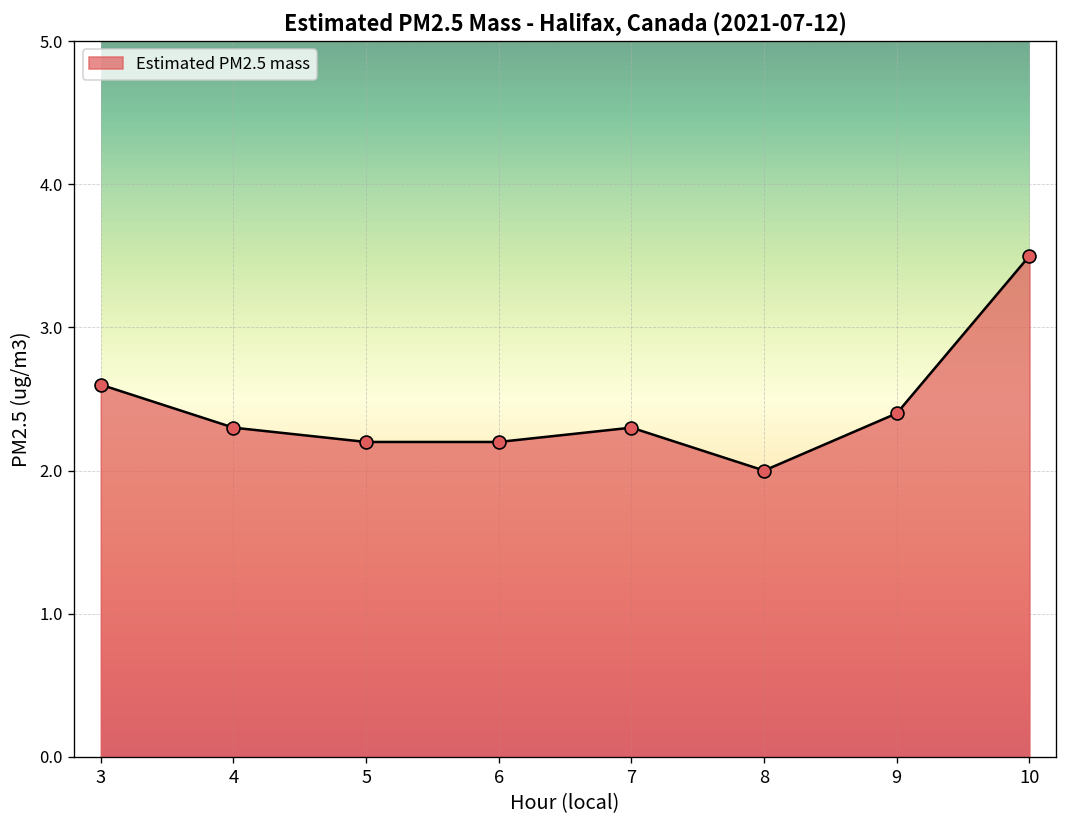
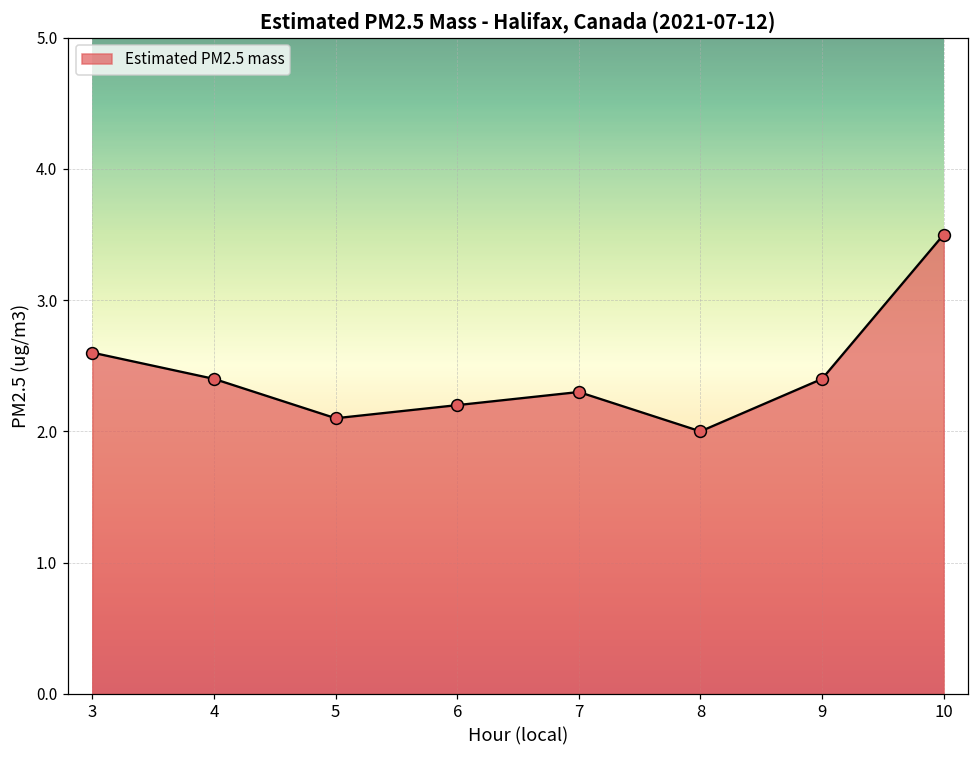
4: 2.3 -> 2.4
5: 2.2 -> 2.1
